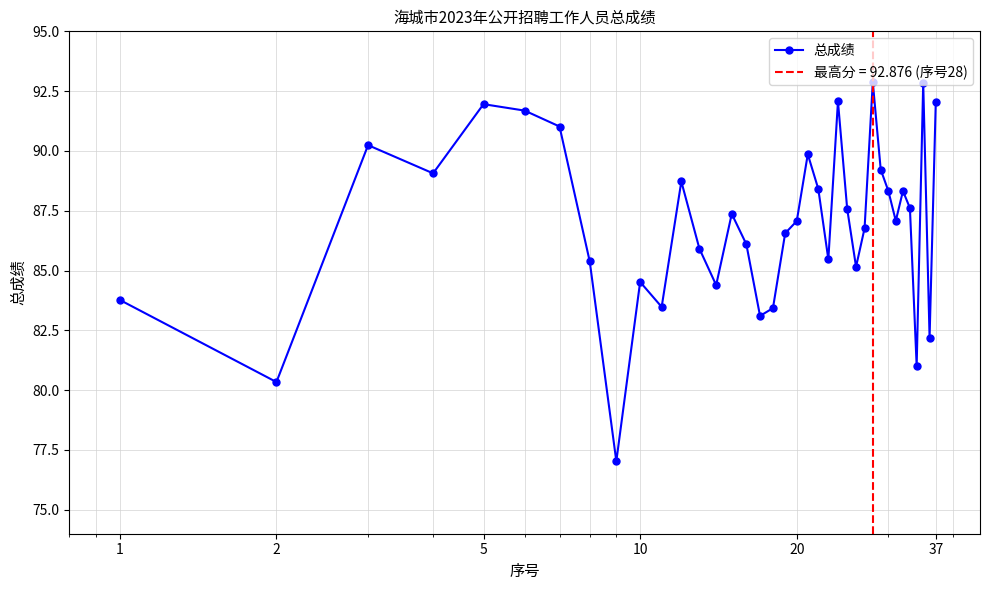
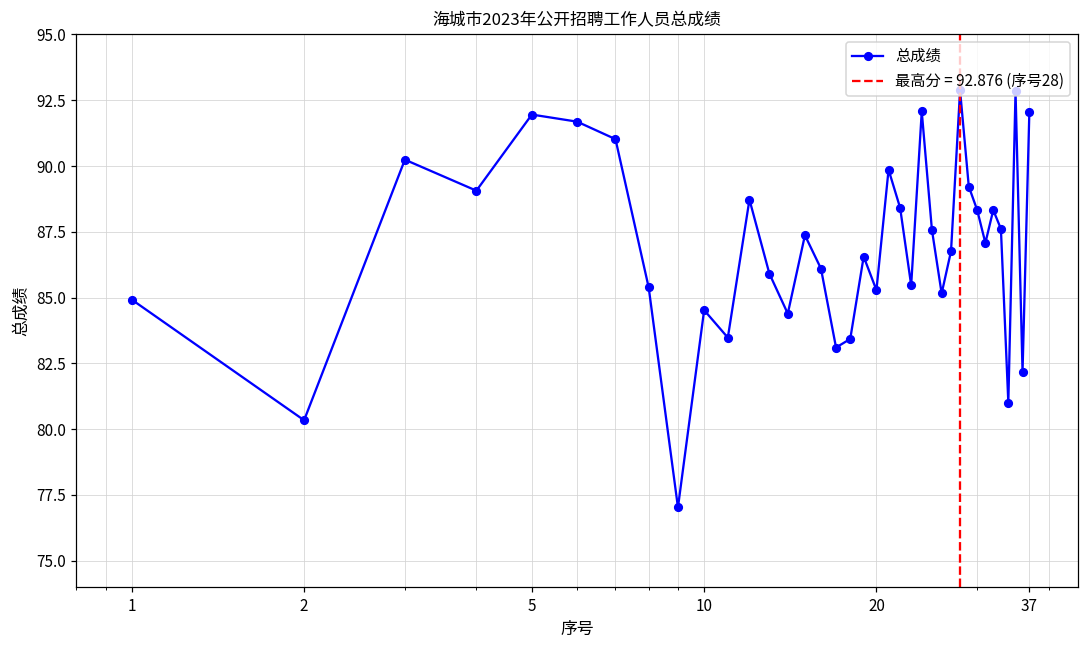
1: 83.8 -> 84.9
20: 87.1 -> 85.3
